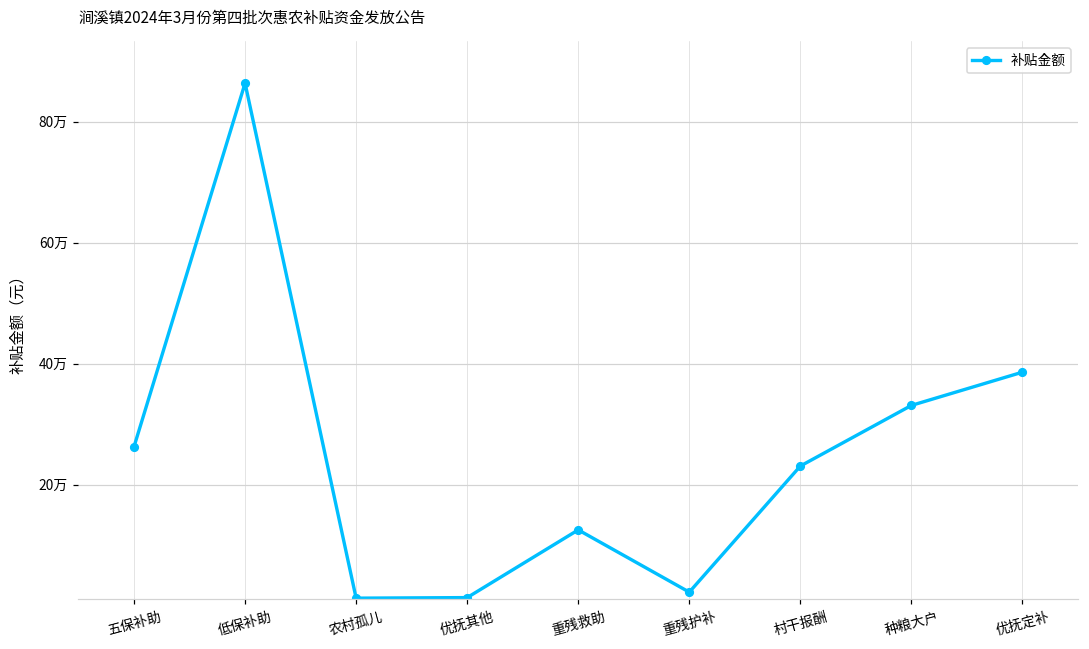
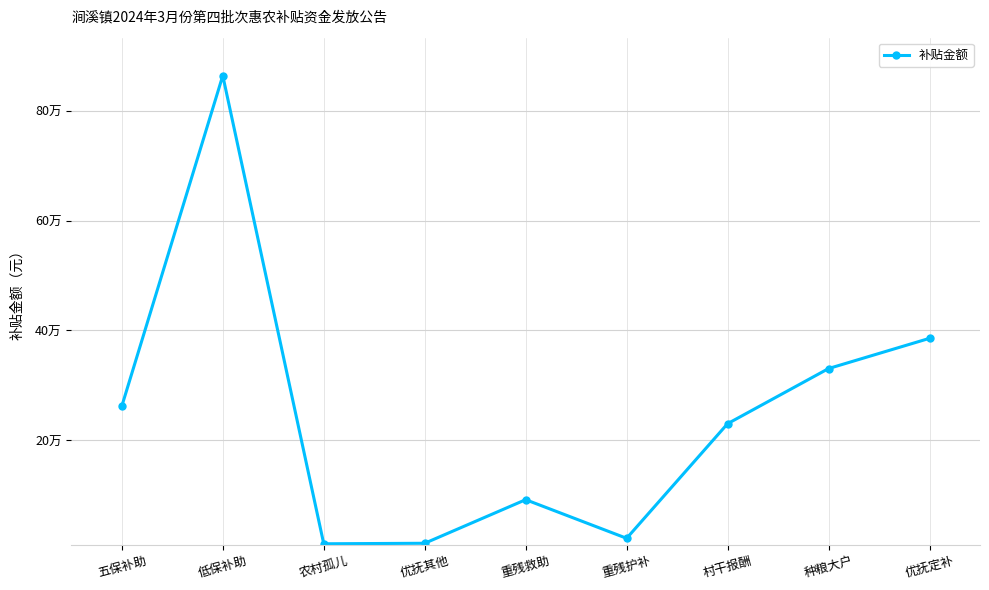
重残救助: 12万 -> 9万
